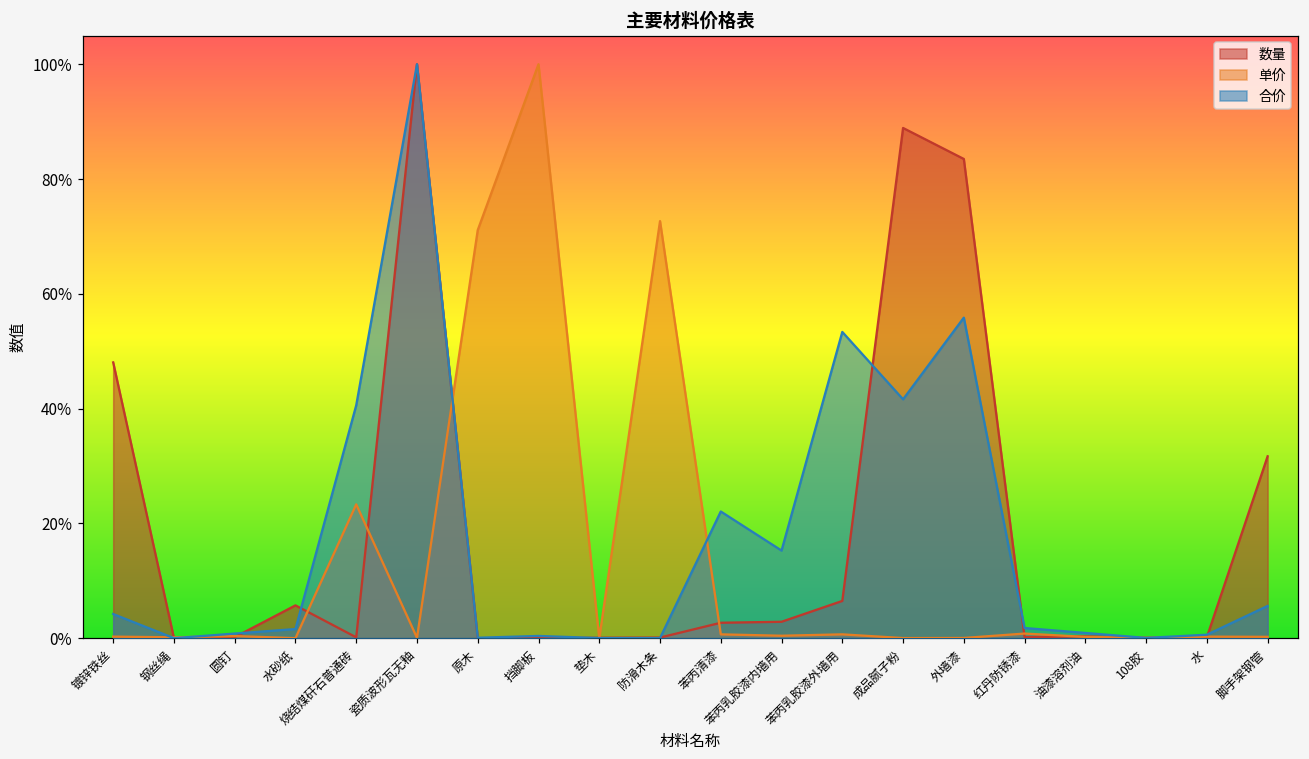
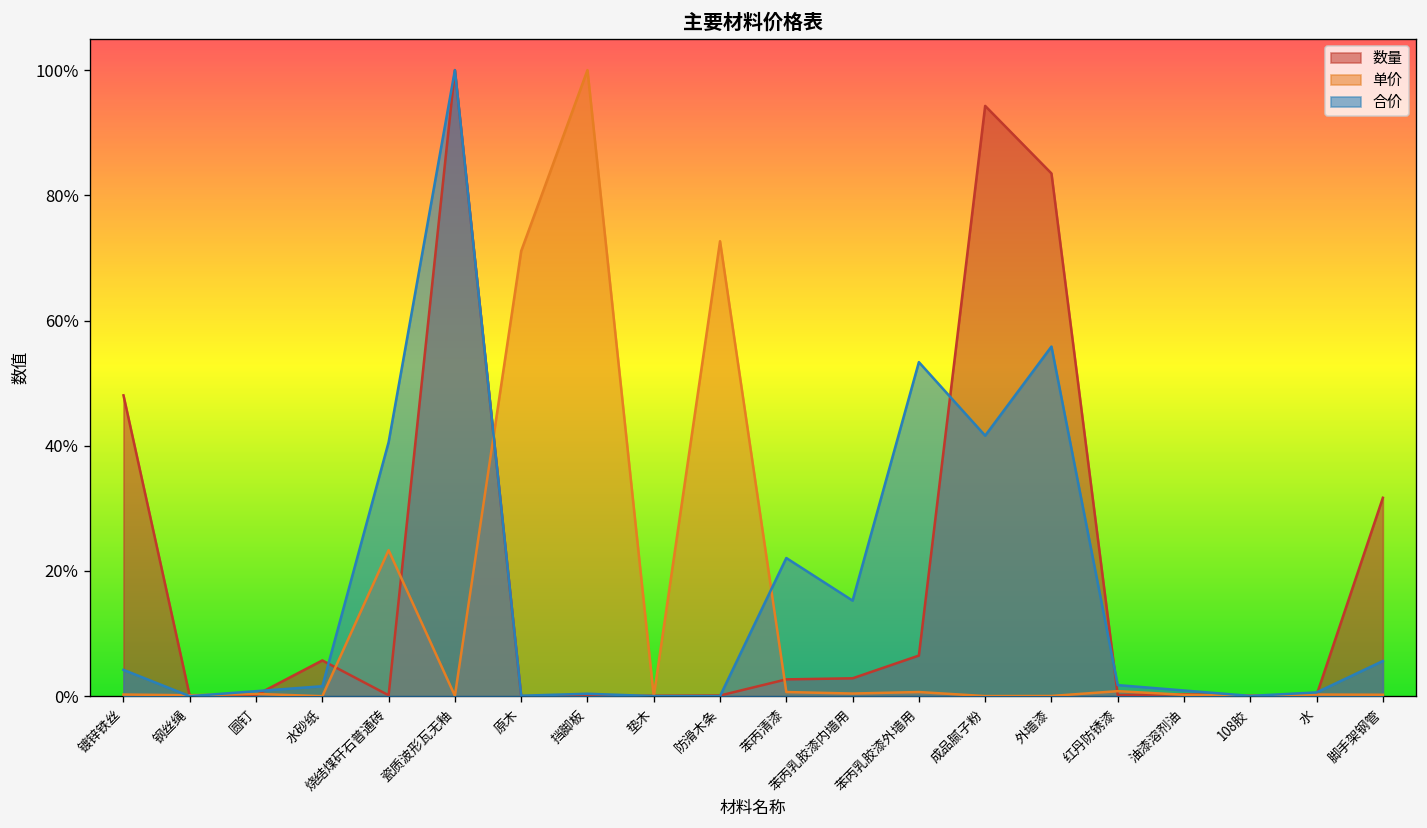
数量, 成品腻子粉: 89% -> 94%
